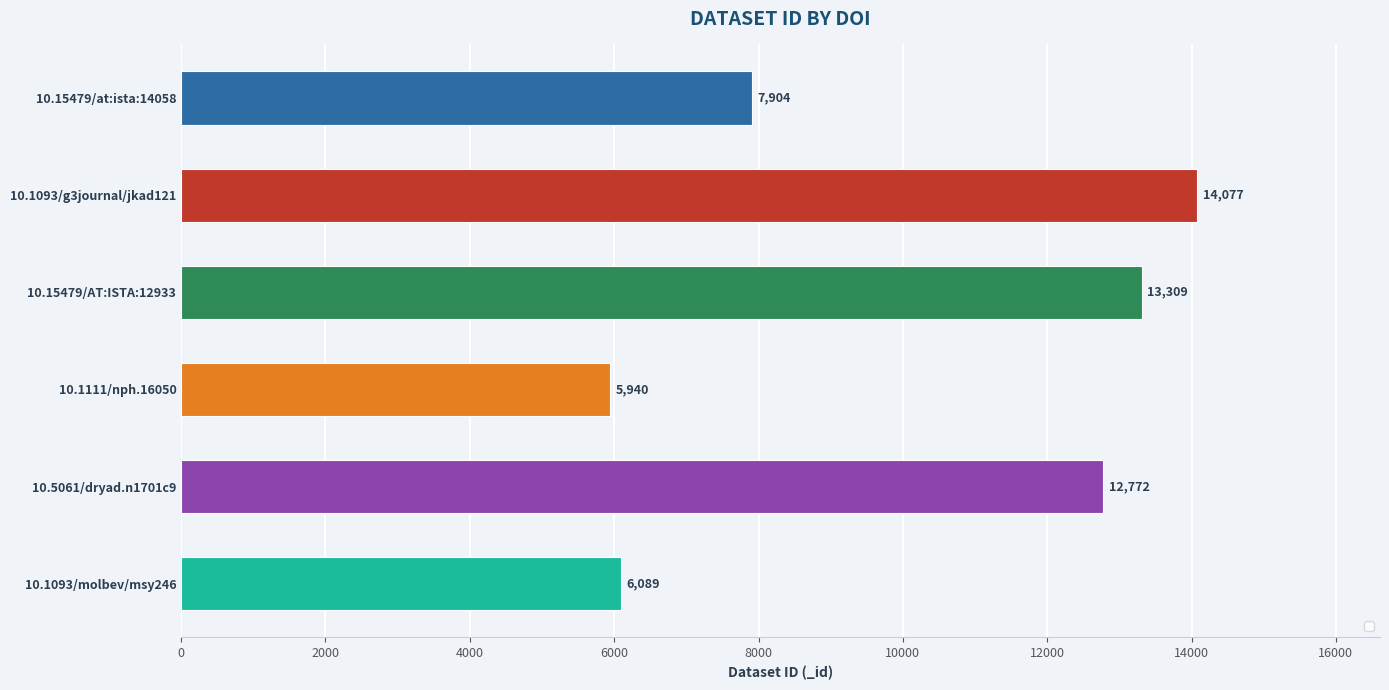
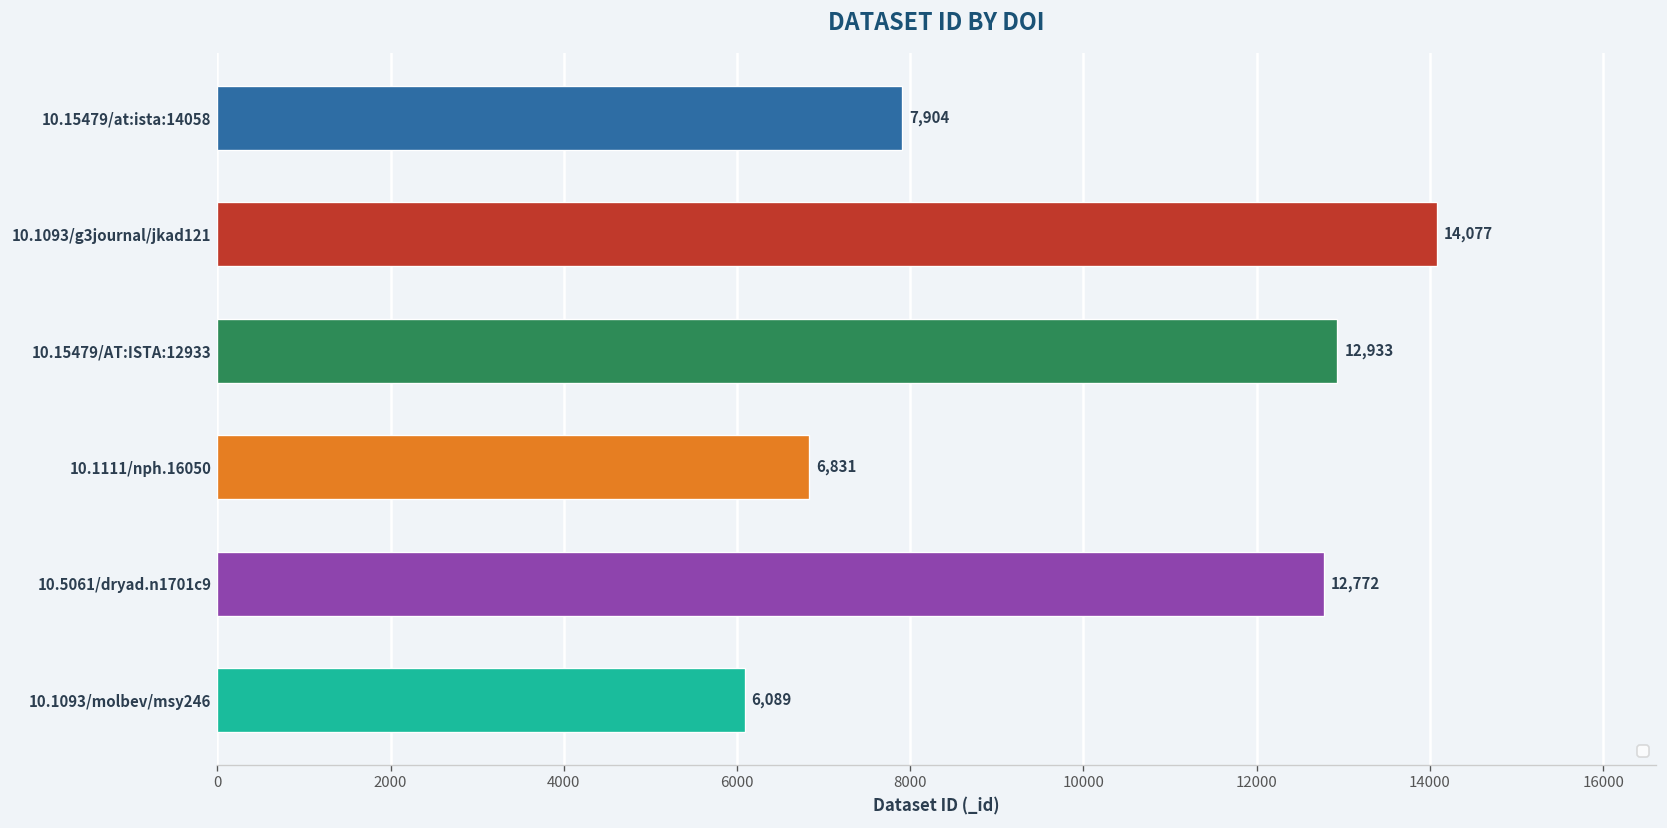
10.15479/AT:ISTA:12933: 13,309 -> 12,933
10.1111/nph.16050: 5,940 -> 6,831
